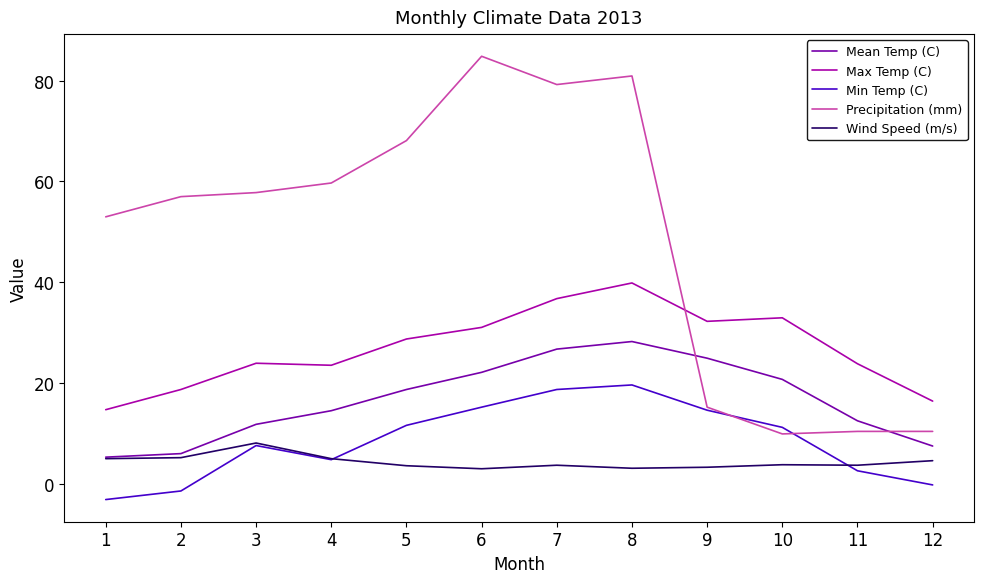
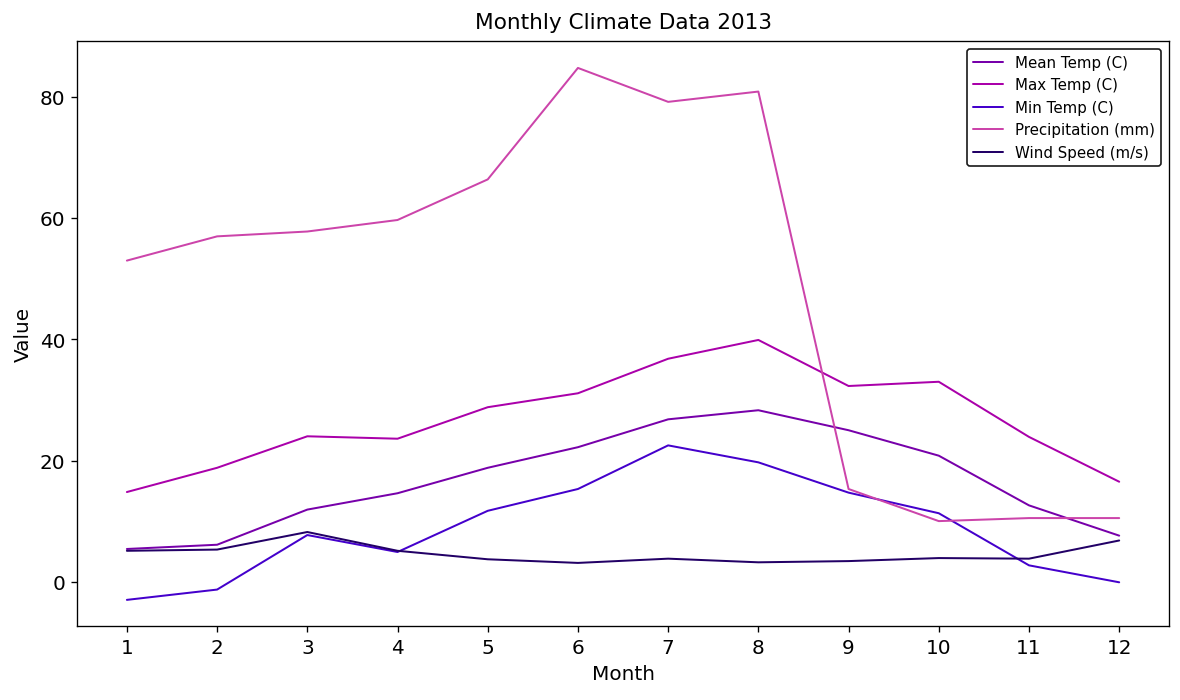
Precipitation (mm), 5: 68 -> 66
Min Temp (C), 7: 19 -> 23
Wind Speed (m/s), 12: 5 -> 7
